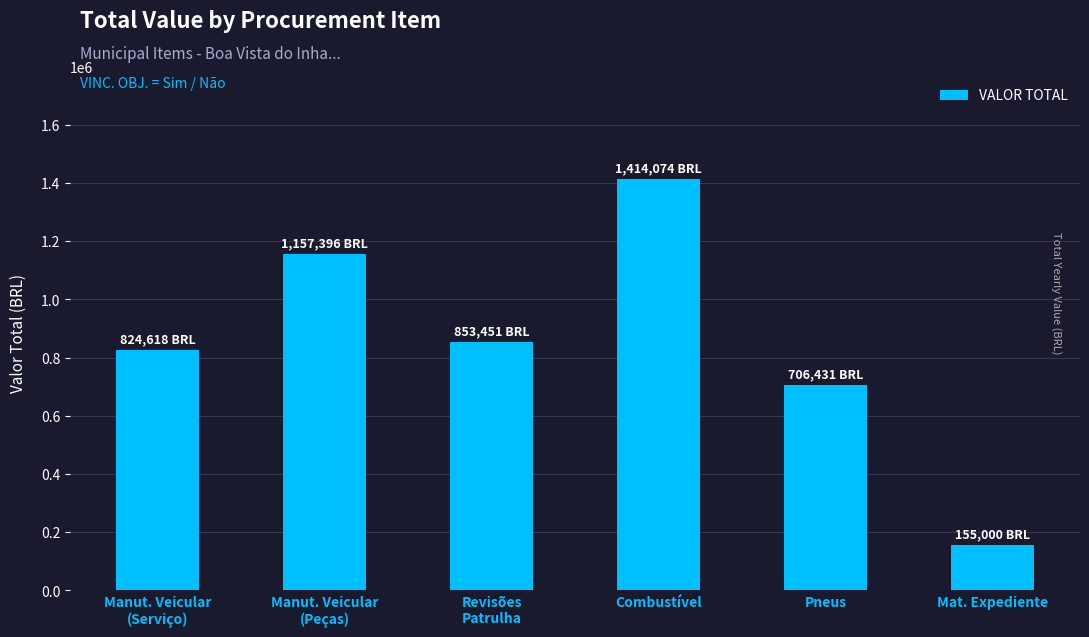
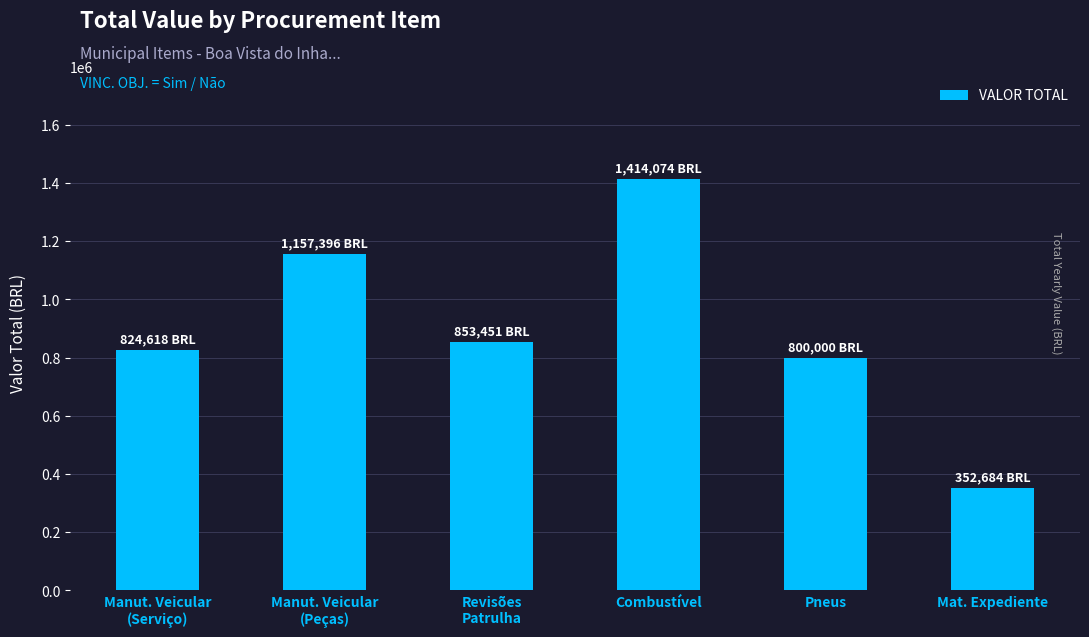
Pneus: 706,431 -> 800,000
Mat. Expediente: 155,000 -> 352,684
